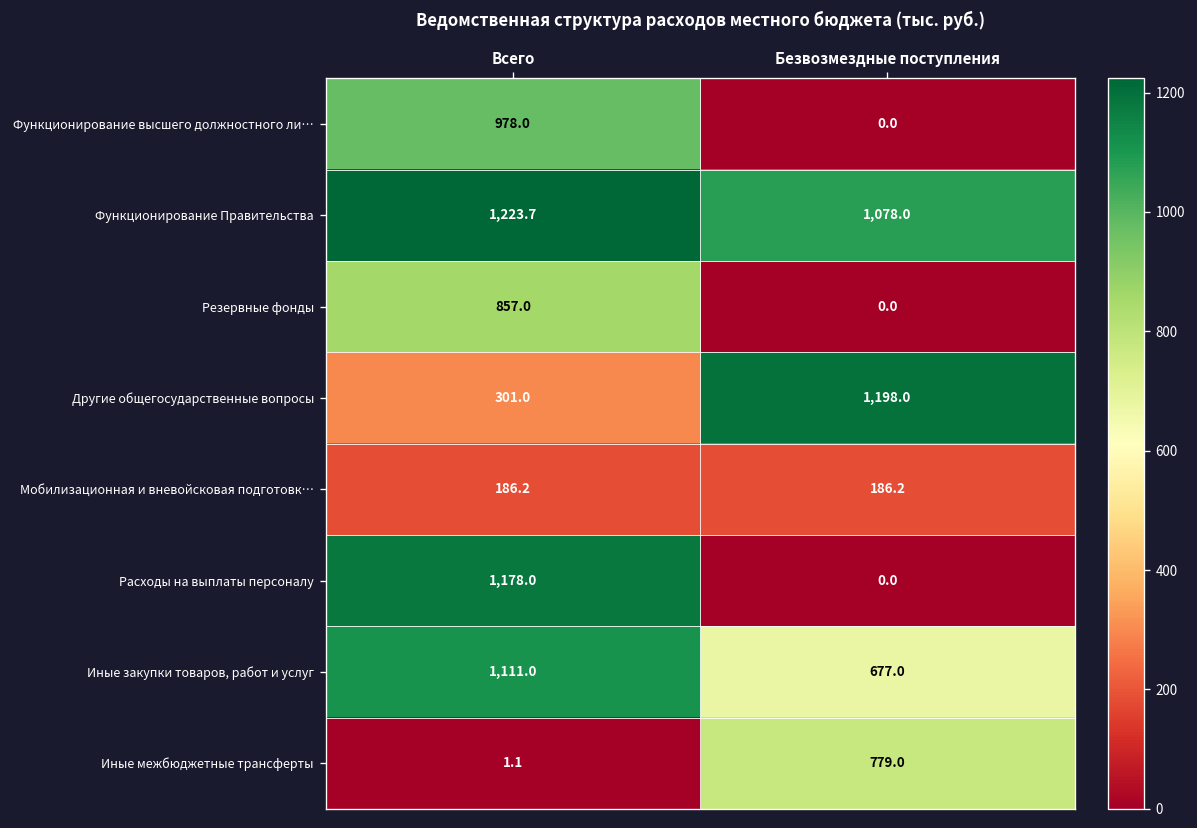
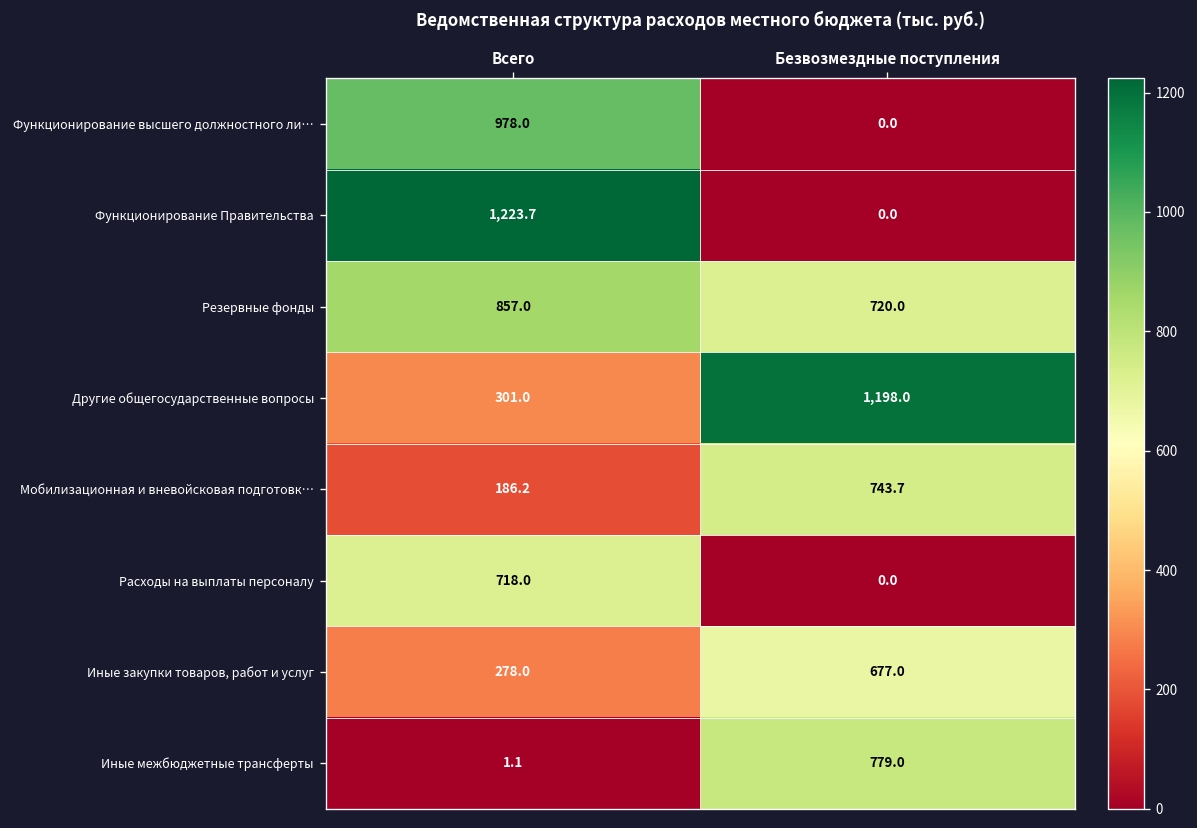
Функционирование Правительства, Безвозмездные поступления: 1,078.0 -> 0.0
Резервные фонды, Безвозмездные поступления: 0.0 -> 720.0
Мобилизационная и вневойсковая подготовк…, Безвозмездные поступления: 186.2 -> 743.7
Расходы на выплаты персоналу, Всего: 1,178.0 -> 718.0
Иные закупки товаров, работ и услуг, Всего: 1,111.0 -> 278.0
